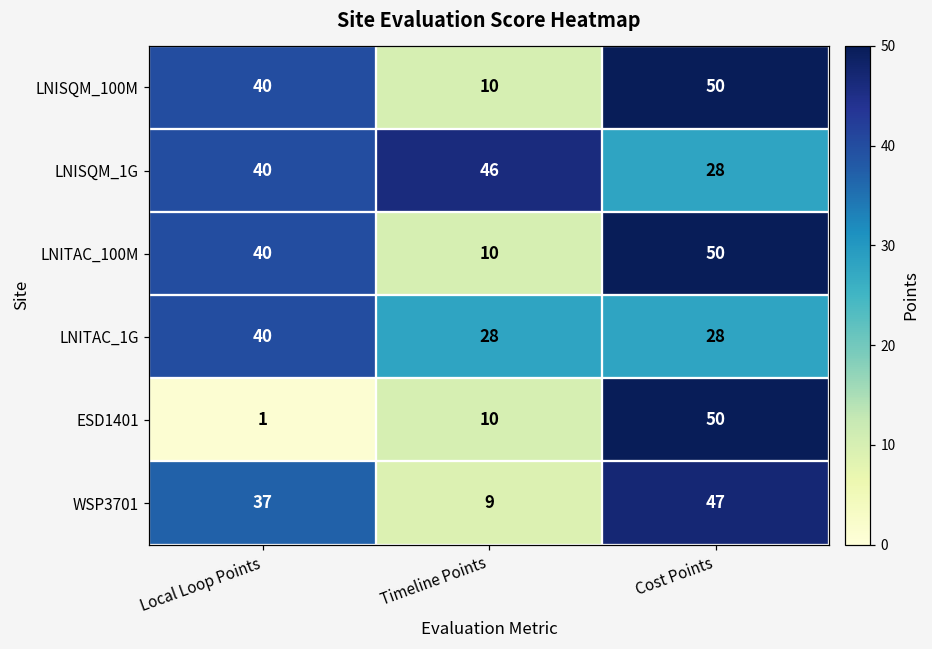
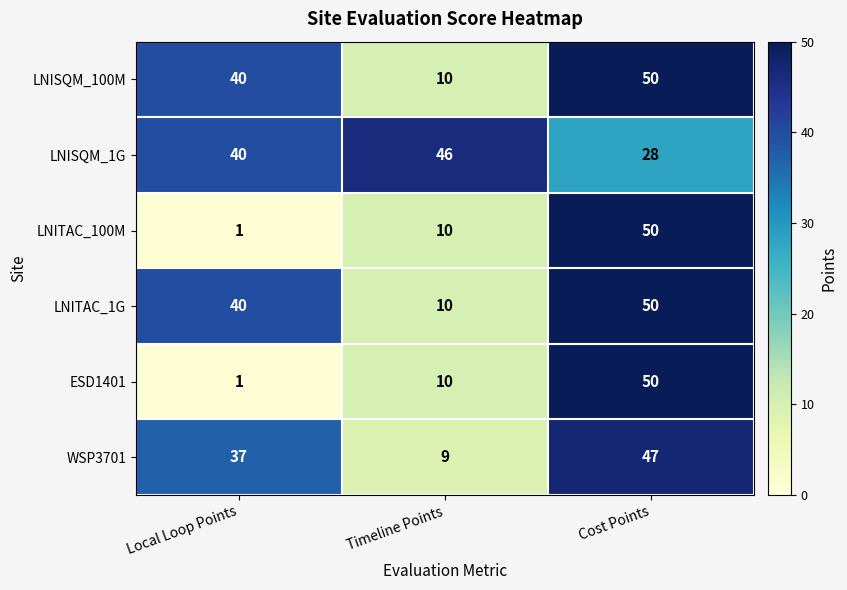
LNITAC_100M, Local Loop Points: 40 -> 1
LNITAC_1G, Timeline Points: 28 -> 10
LNITAC_1G, Cost Points: 28 -> 50
